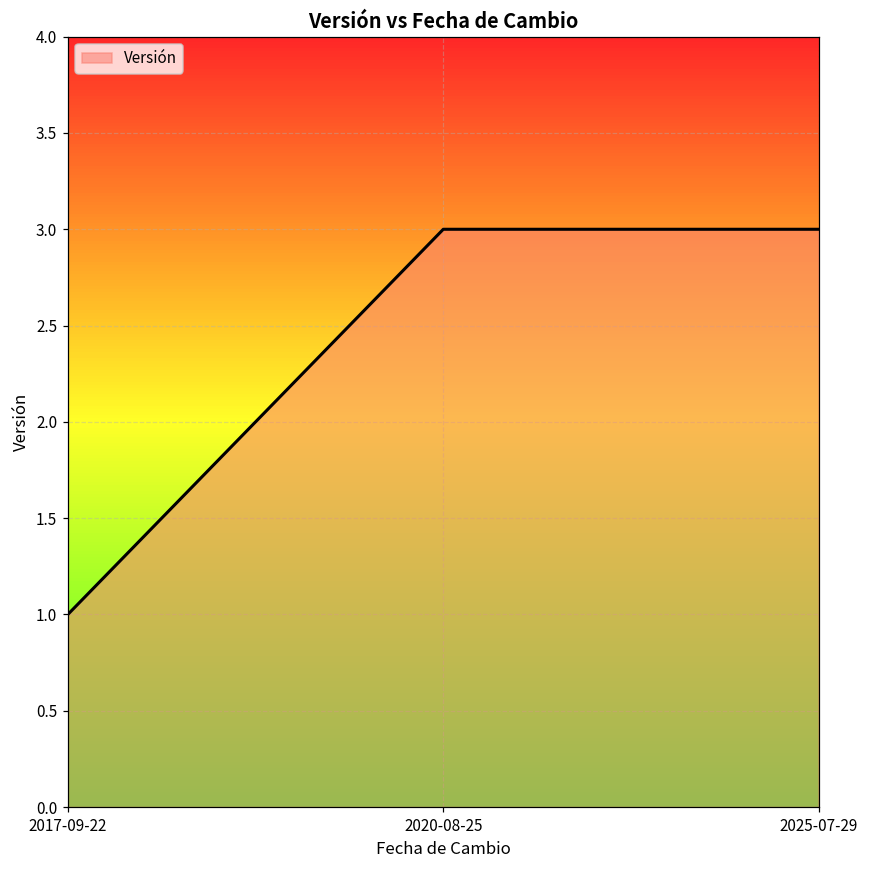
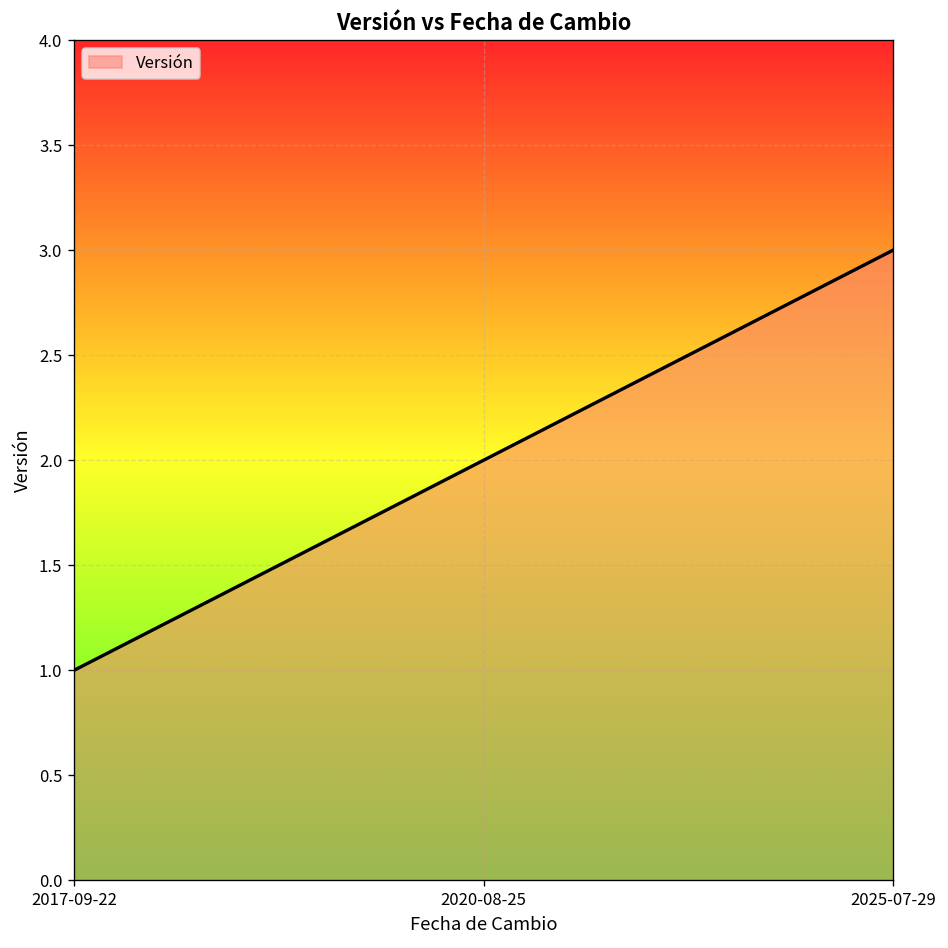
2020-08-25: 3 -> 2
